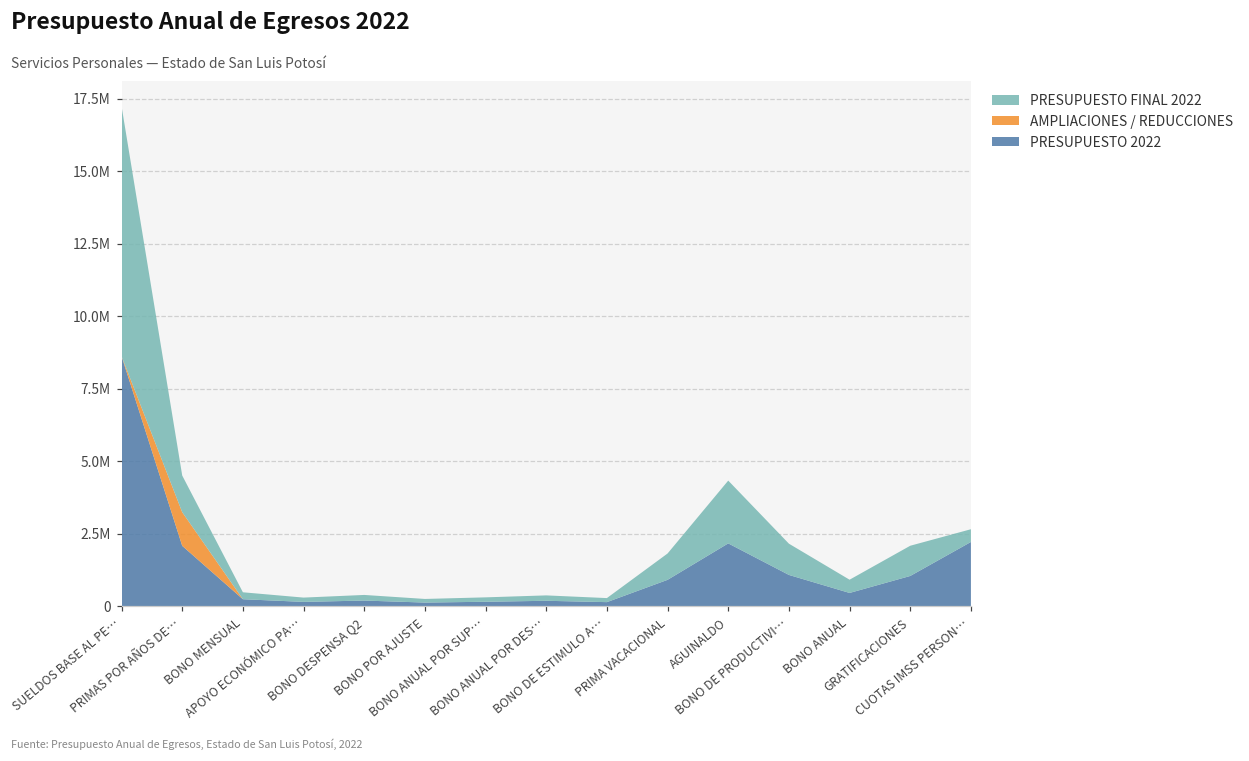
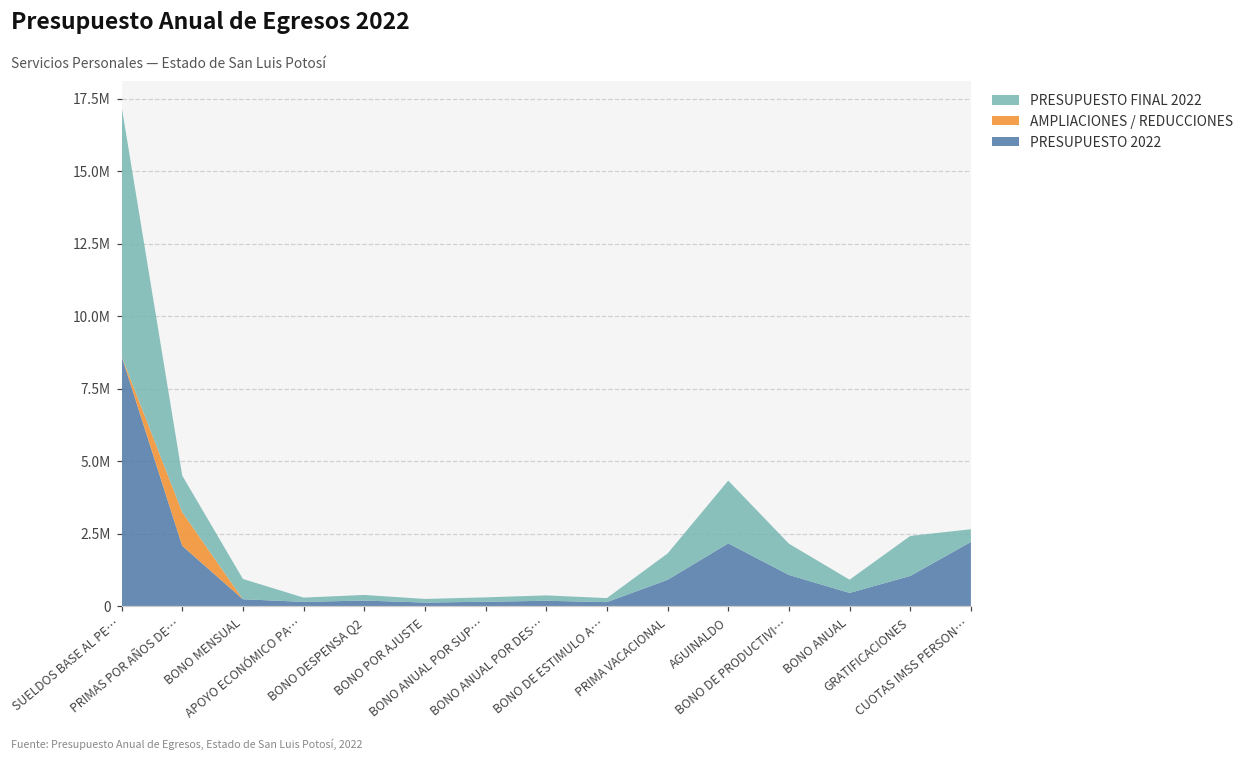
PRESUPUESTO FINAL 2022, BONO MENSUAL: 200000 -> 700000
PRESUPUESTO FINAL 2022, GRATIFICACIONES: 1000000 -> 1400000
